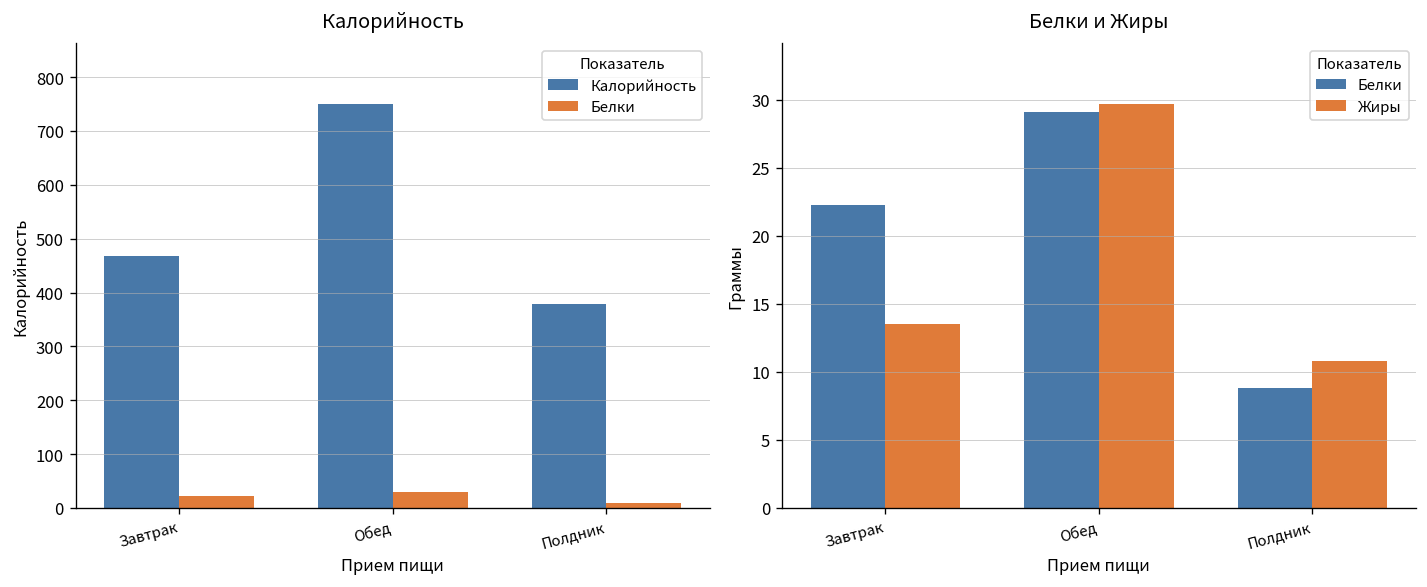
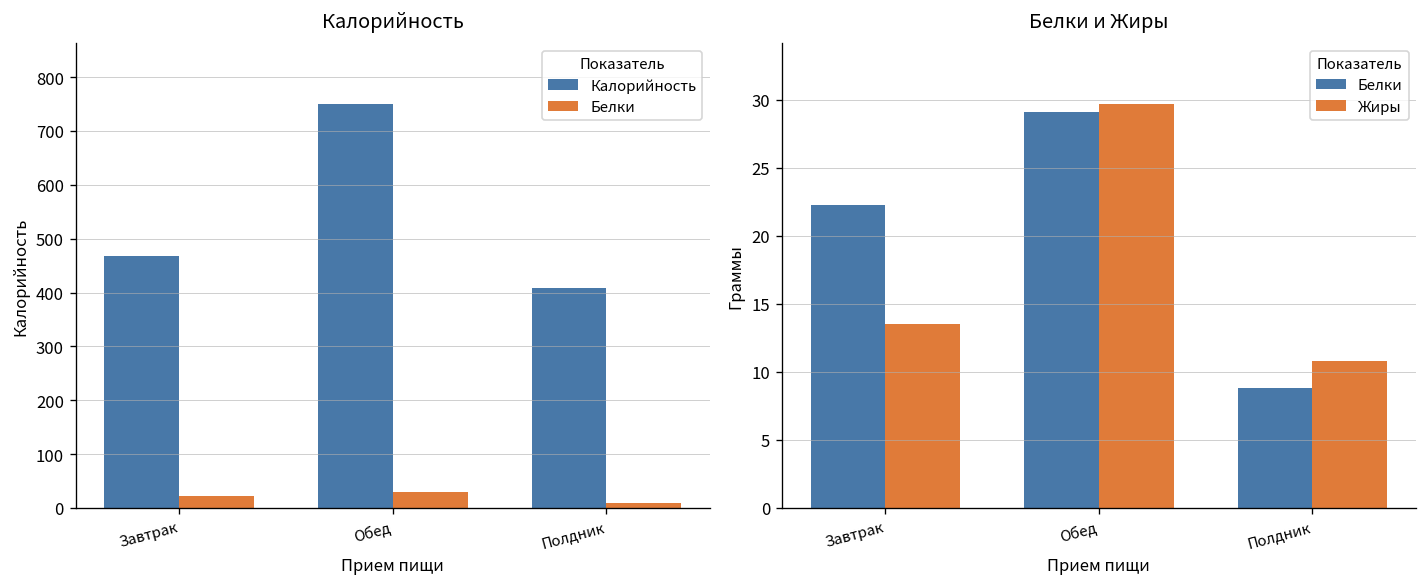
Калорийность, Калорийность, Полдник: 380 -> 410
